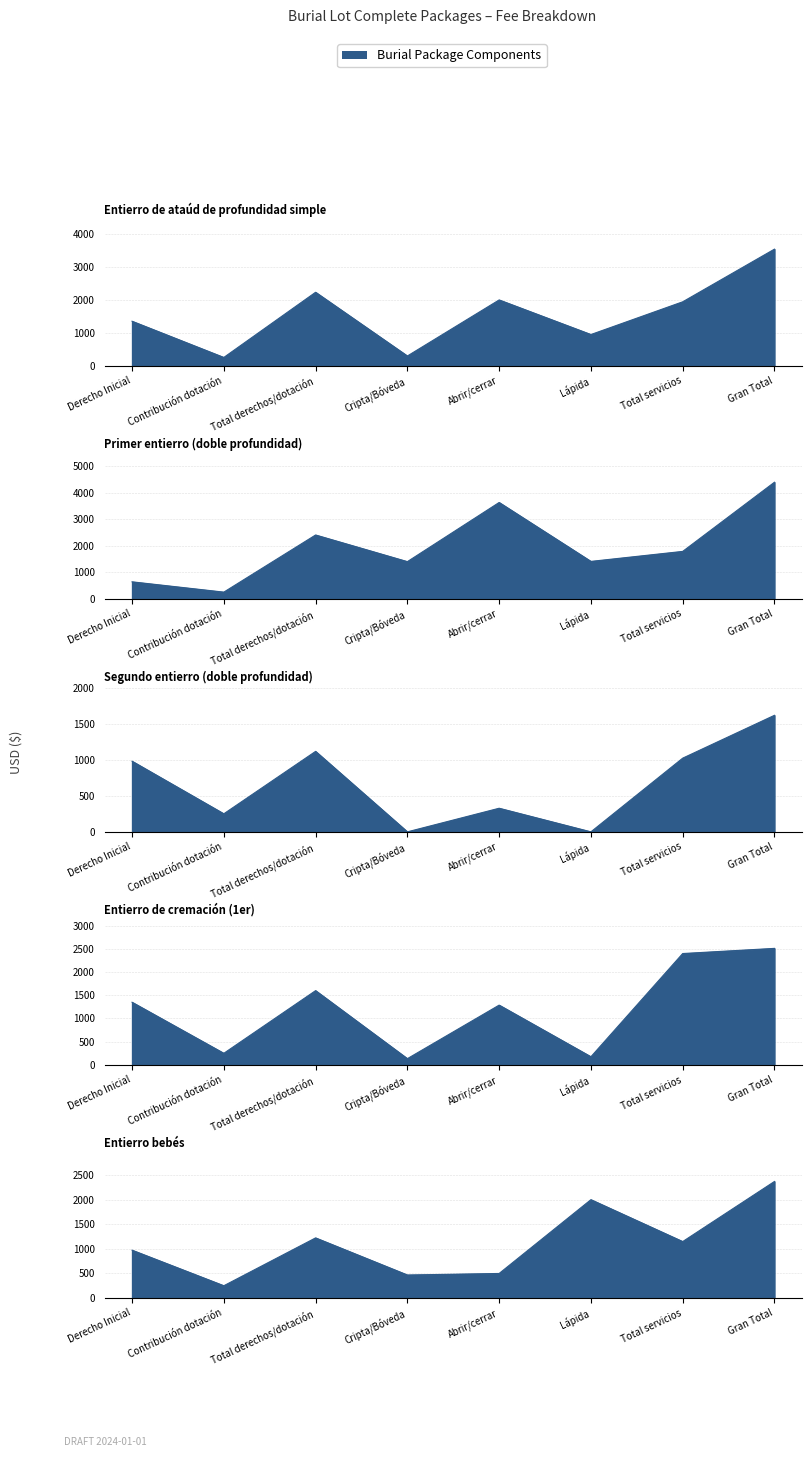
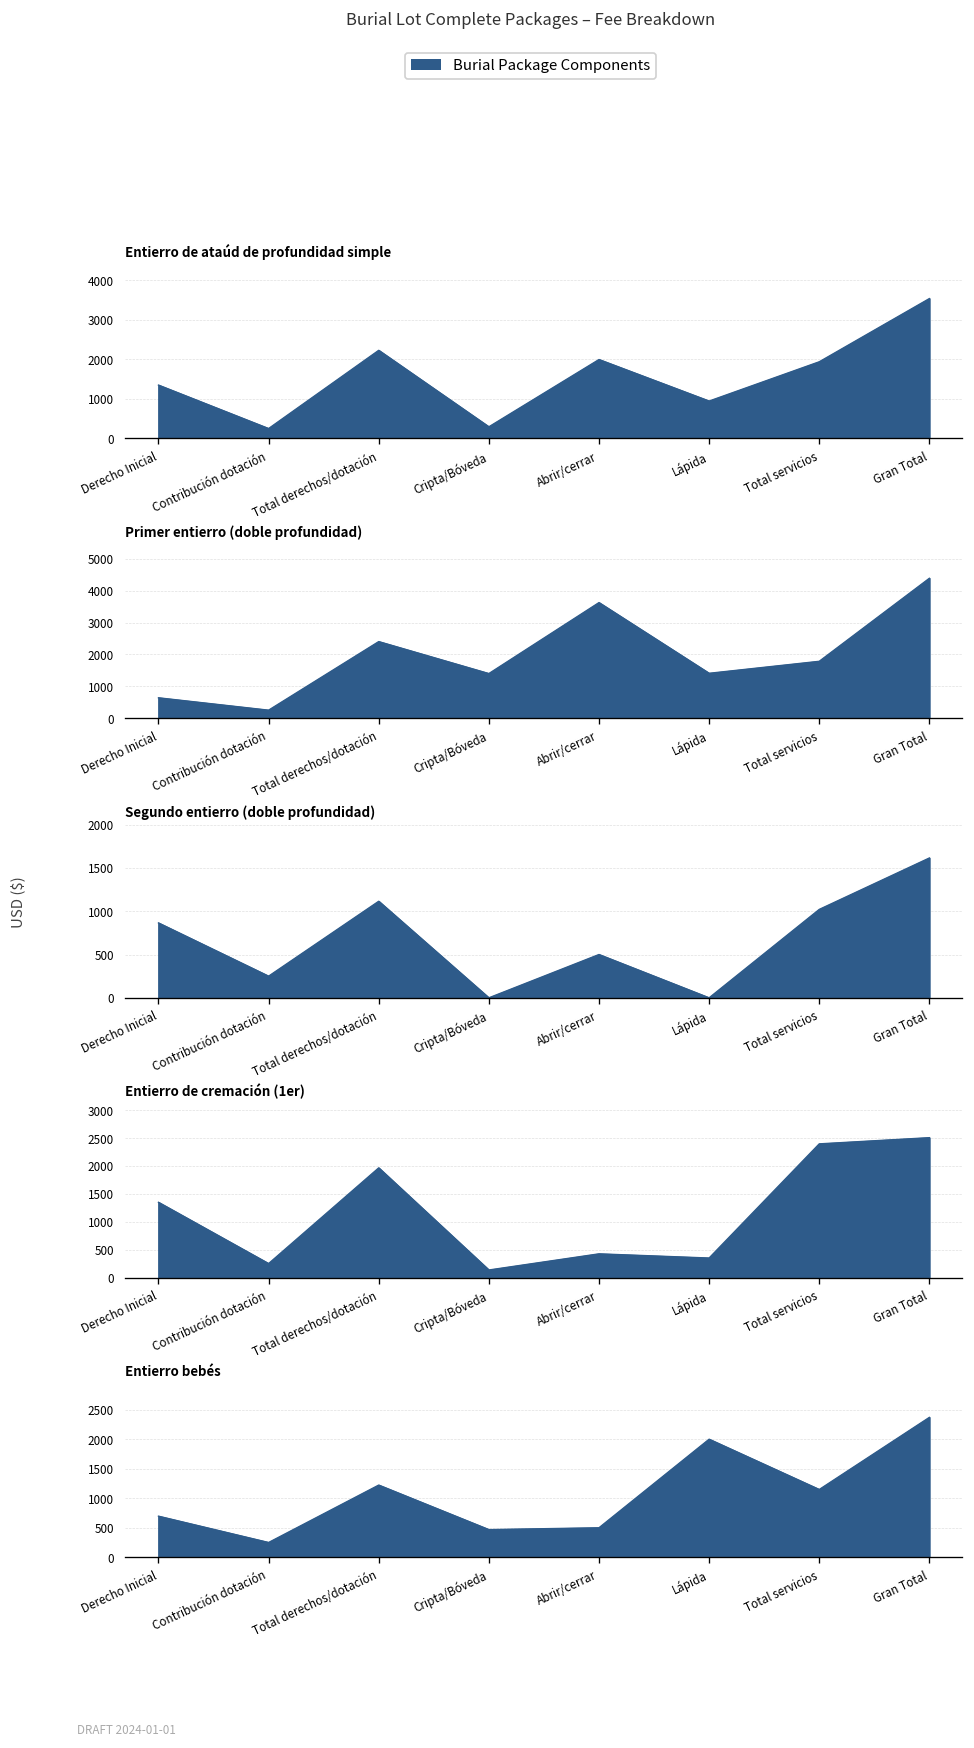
Segundo entierro (doble profundidad), Derecho Inicial: 1000 -> 900
Segundo entierro (doble profundidad), Abrir/cerrar: 300 -> 500
Entierro de cremación (1er), Total derechos/dotación: 1600 -> 2000
Entierro de cremación (1er), Abrir/cerrar: 1300 -> 400
Entierro de cremación (1er), Lápida: 200 -> 400
Entierro bebés, Derecho Inicial: 1000 -> 700
